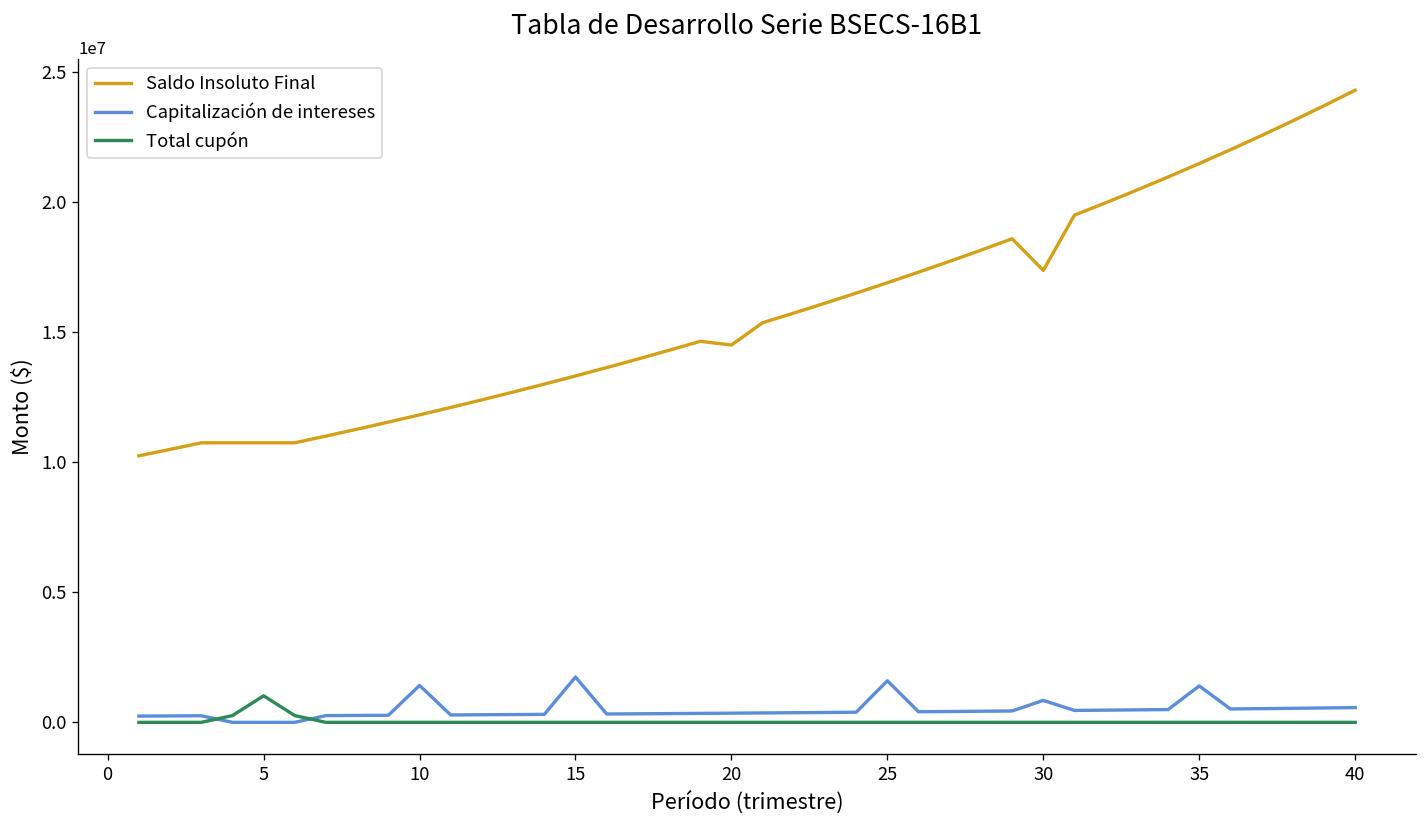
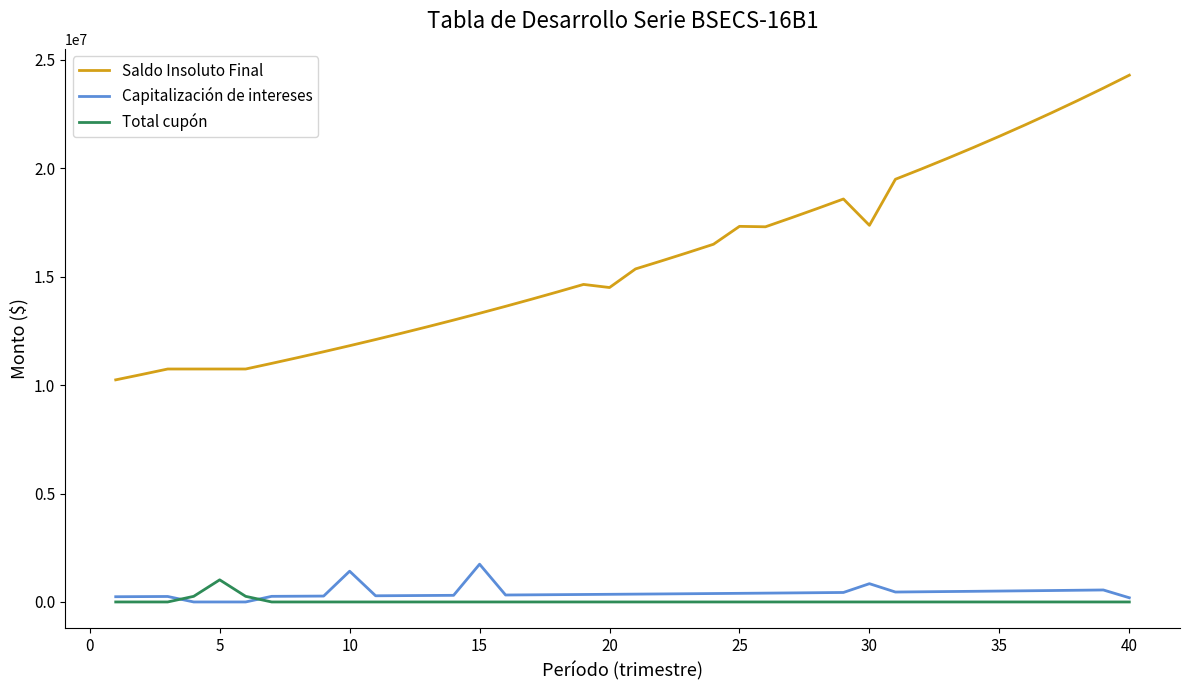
Saldo Insoluto Final, 25: 16900000 -> 17300000
Capitalización de intereses, 25: 1600000 -> 400000
Capitalización de intereses, 35: 1400000 -> 500000
Capitalización de intereses, 40: 600000 -> 200000
